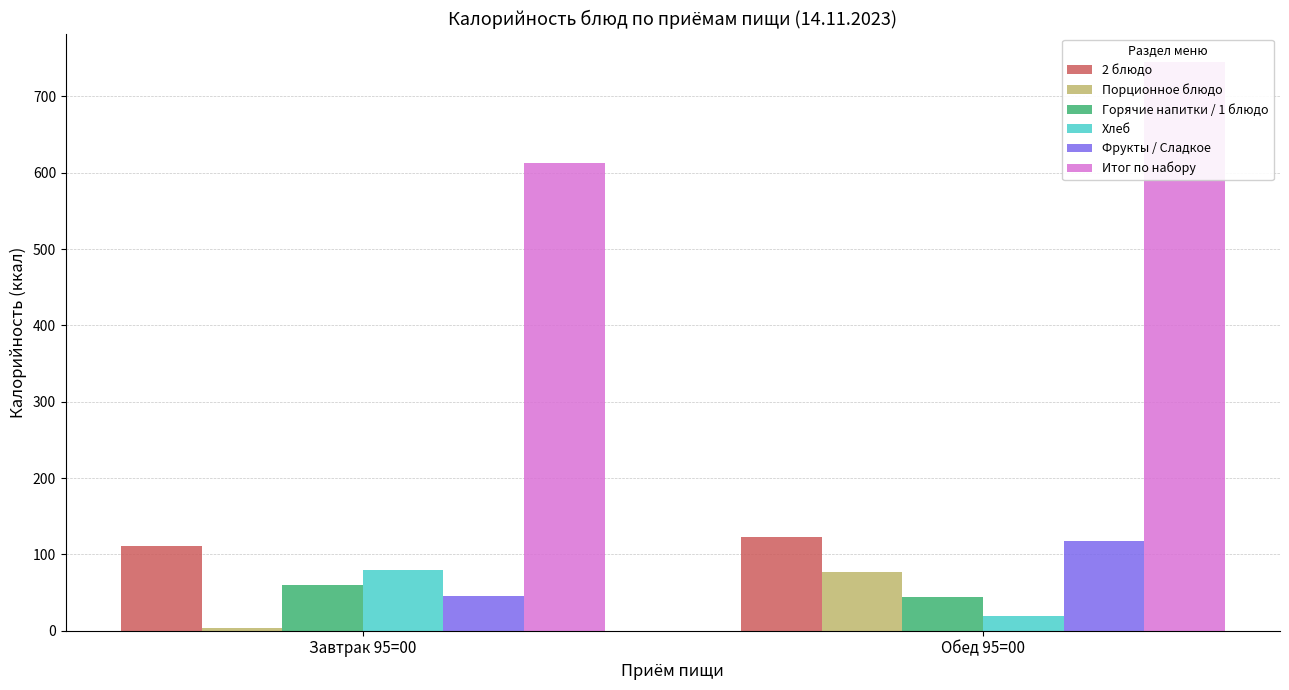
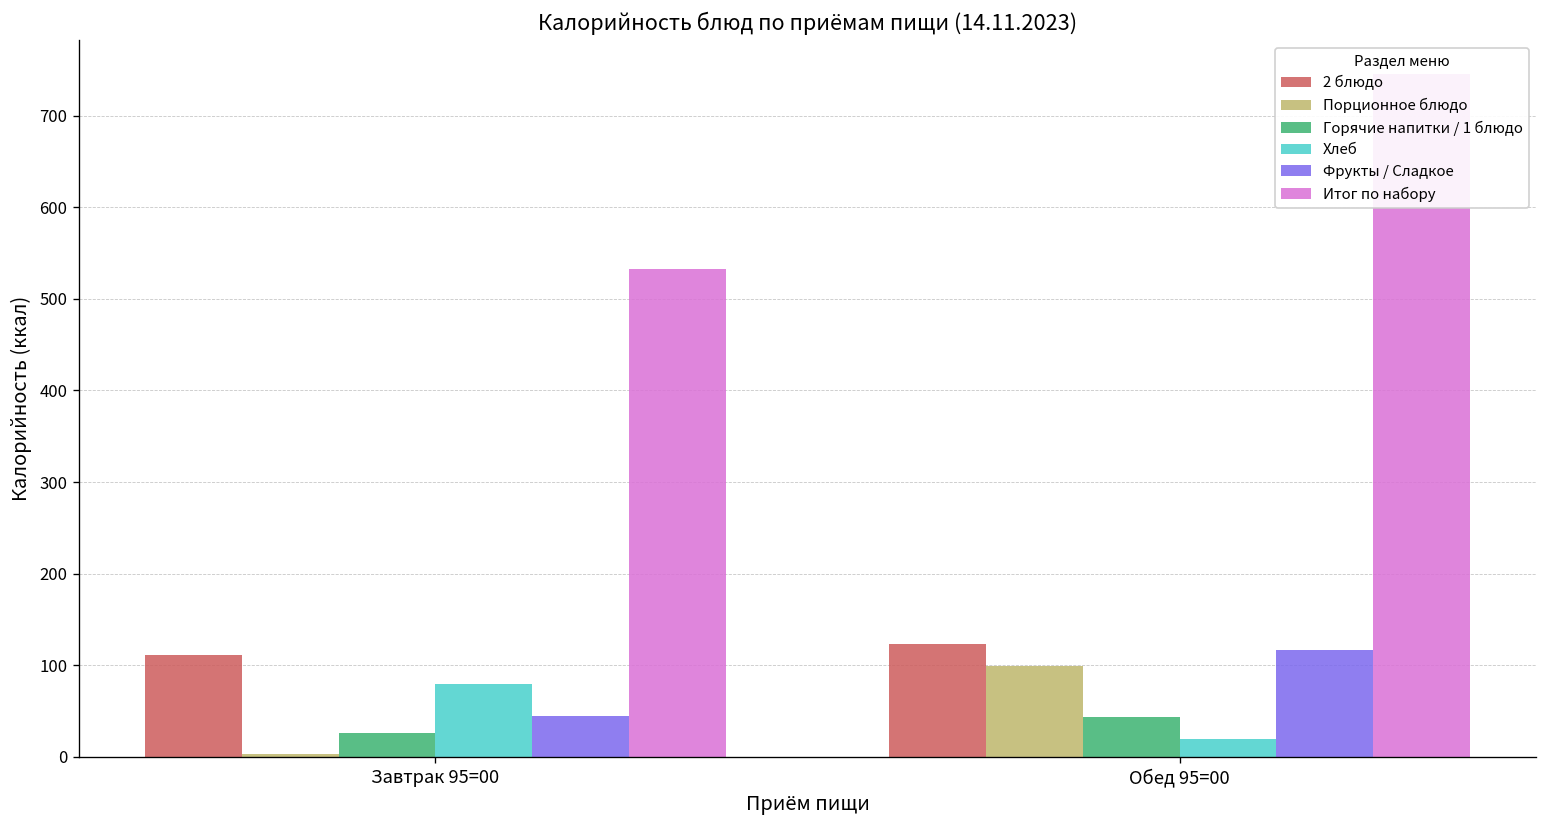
Горячие напитки / 1 блюдо, Завтрак 95=00: 60 -> 30
Итог по набору, Завтрак 95=00: 610 -> 530
Порционное блюдо, Обед 95=00: 80 -> 100
